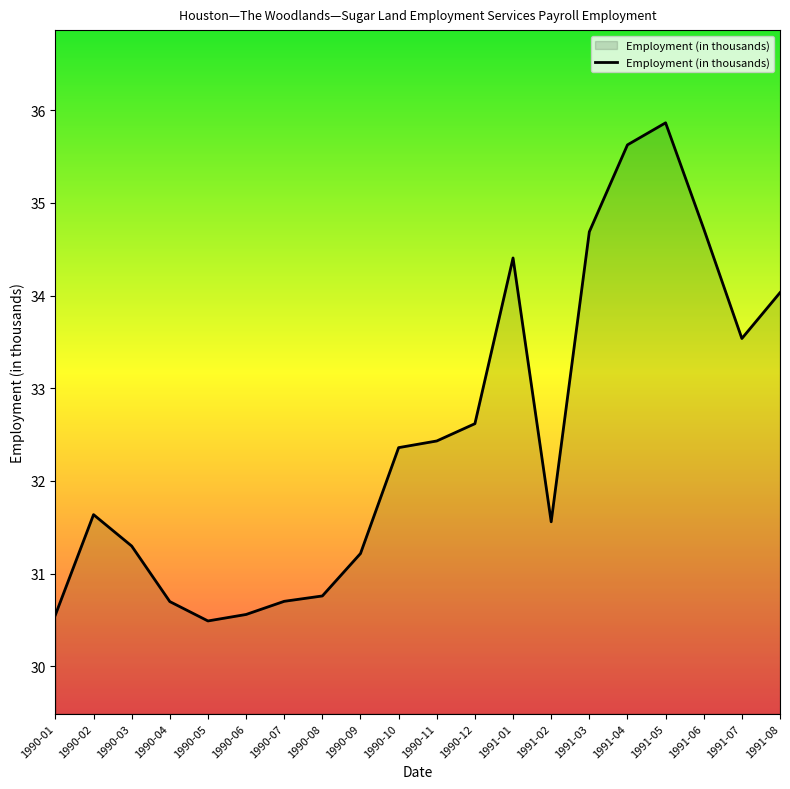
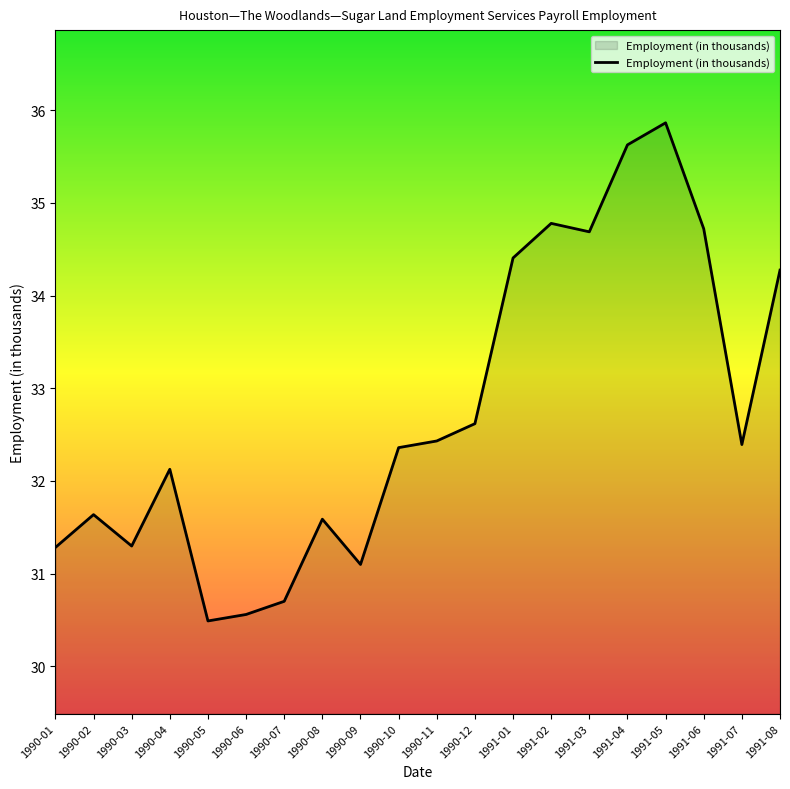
1990-01: 30.6 -> 31.3
1990-04: 30.7 -> 32.1
1990-08: 30.8 -> 31.6
1990-09: 31.2 -> 31.1
1991-02: 31.6 -> 34.8
1991-07: 33.5 -> 32.4
1991-08: 34.0 -> 34.3
